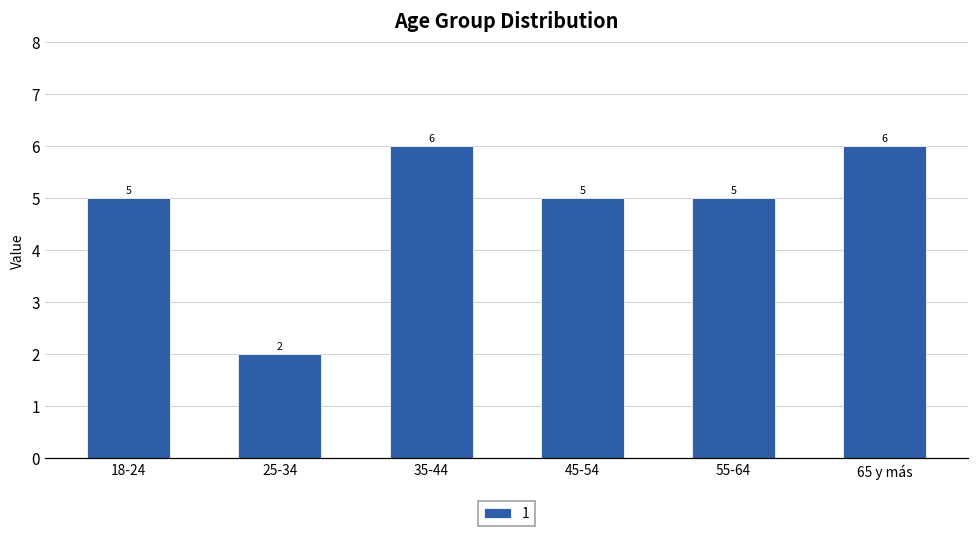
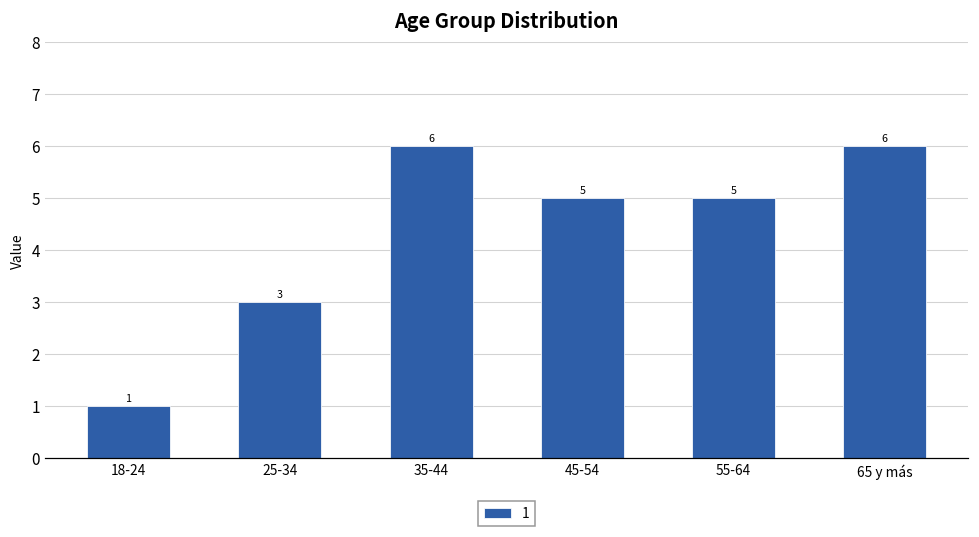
18-24: 5 -> 1
25-34: 2 -> 3
